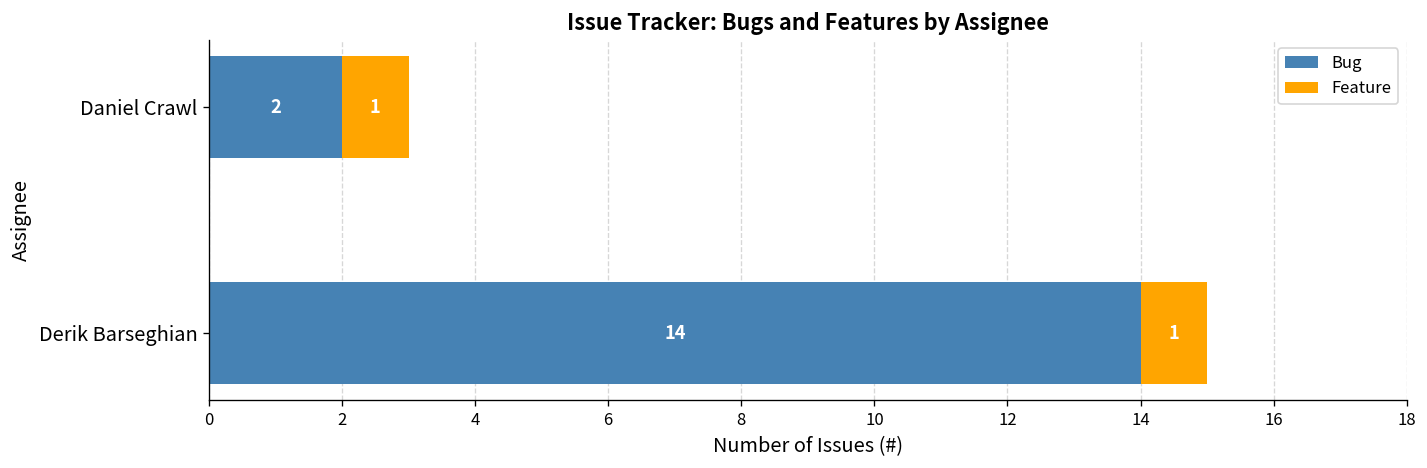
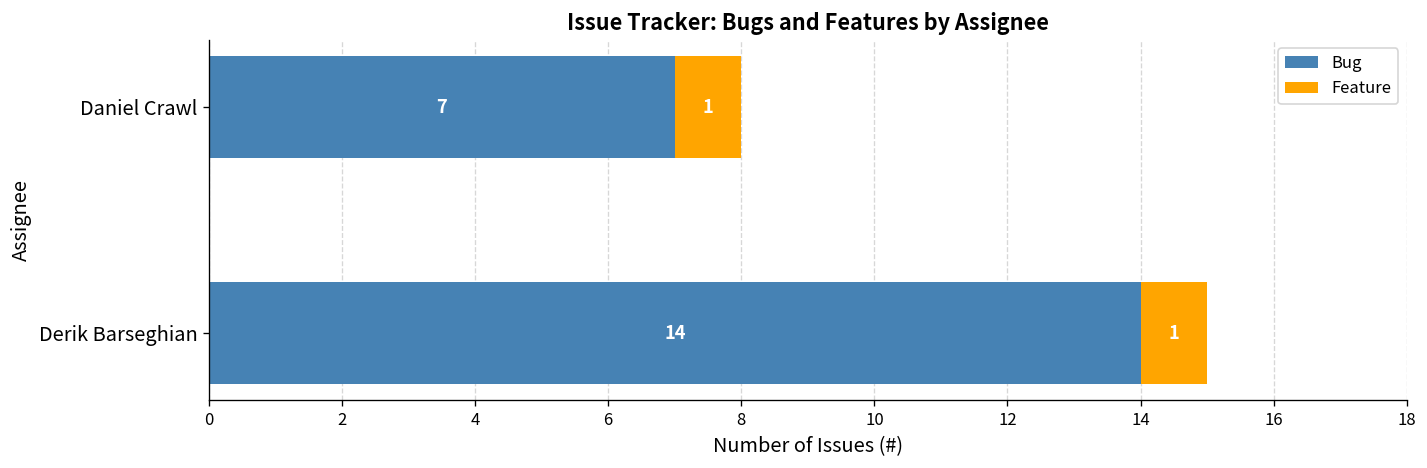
Bug, Daniel Crawl: 2 -> 7
